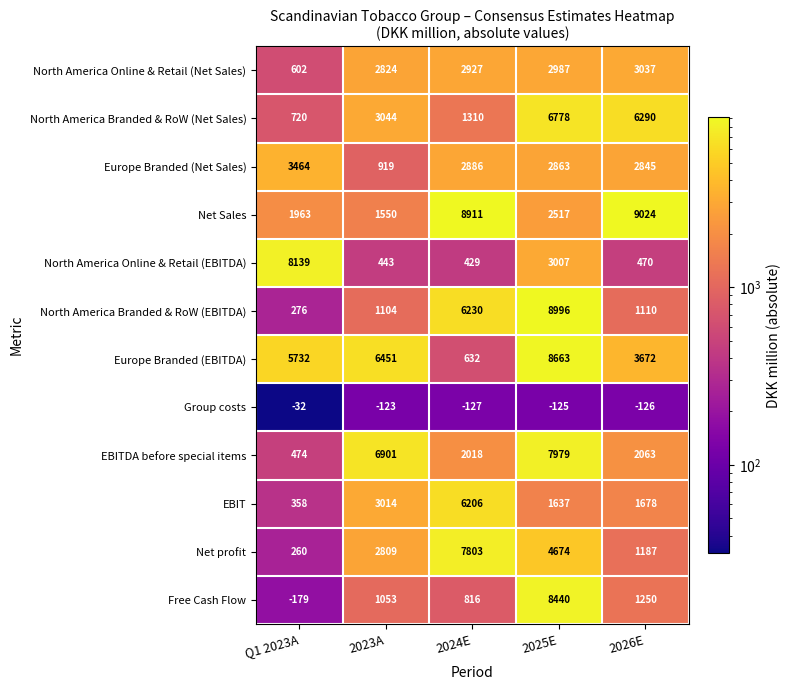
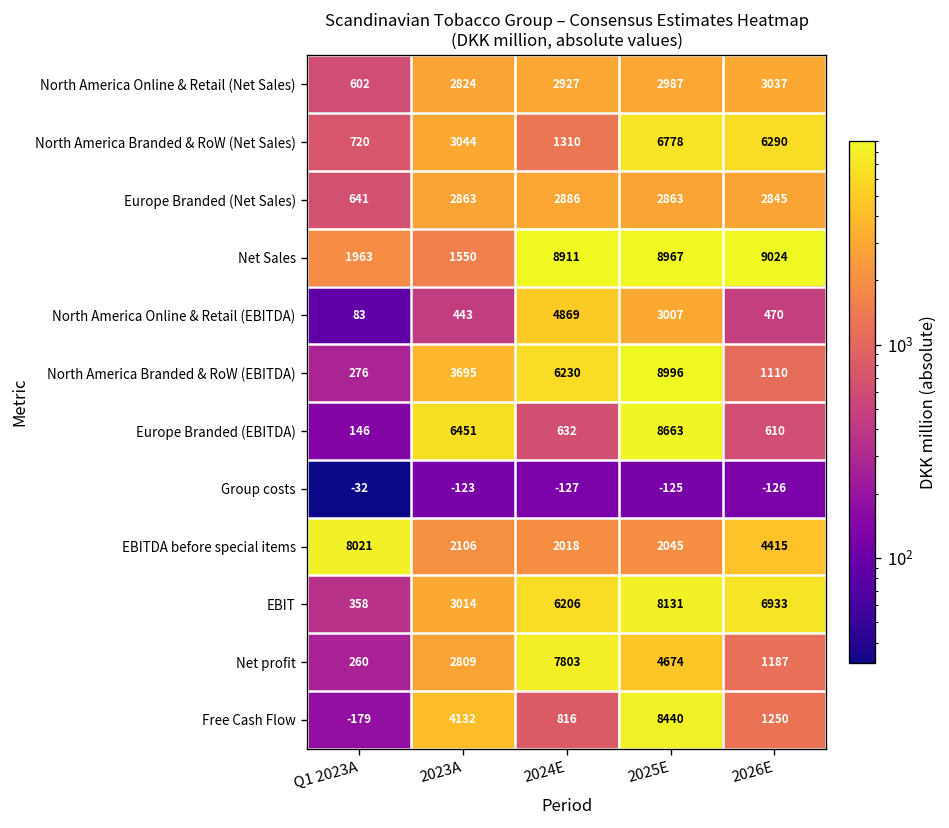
Europe Branded (Net Sales), Q1 2023A: 3464 -> 641
Europe Branded (Net Sales), 2023A: 919 -> 2863
Net Sales, 2025E: 2517 -> 8967
North America Online & Retail (EBITDA), Q1 2023A: 8139 -> 83
North America Online & Retail (EBITDA), 2024E: 429 -> 4869
North America Branded & RoW (EBITDA), 2023A: 1104 -> 3695
Europe Branded (EBITDA), Q1 2023A: 5732 -> 146
Europe Branded (EBITDA), 2026E: 3672 -> 610
EBITDA before special items, Q1 2023A: 474 -> 8021
EBITDA before special items, 2023A: 6901 -> 2106
EBITDA before special items, 2025E: 7979 -> 2045
EBITDA before special items, 2026E: 2063 -> 4415
EBIT, 2025E: 1637 -> 8131
EBIT, 2026E: 1678 -> 6933
Free Cash Flow, 2023A: 1053 -> 4132
